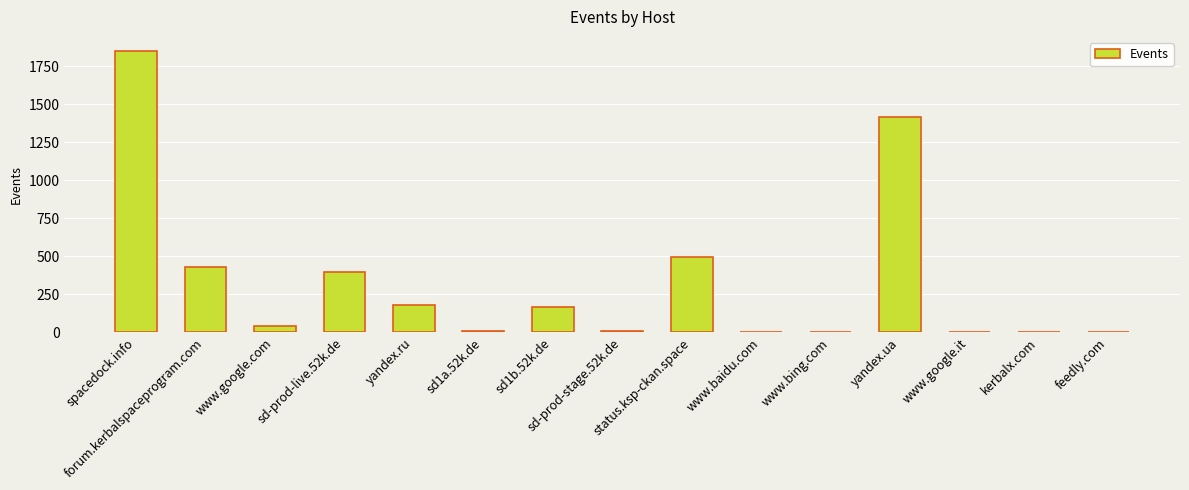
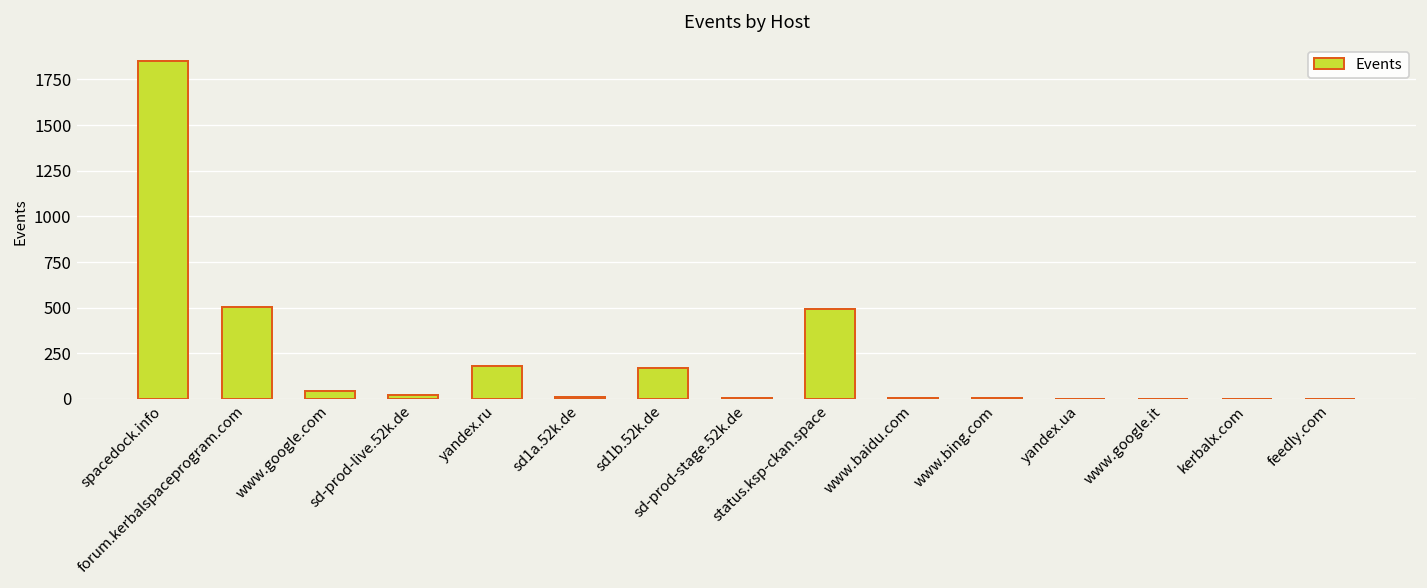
forum.kerbalspaceprogram.com: 430 -> 500
sd-prod-live.52k.de: 400 -> 20
yandex.ua: 1420 -> 0
